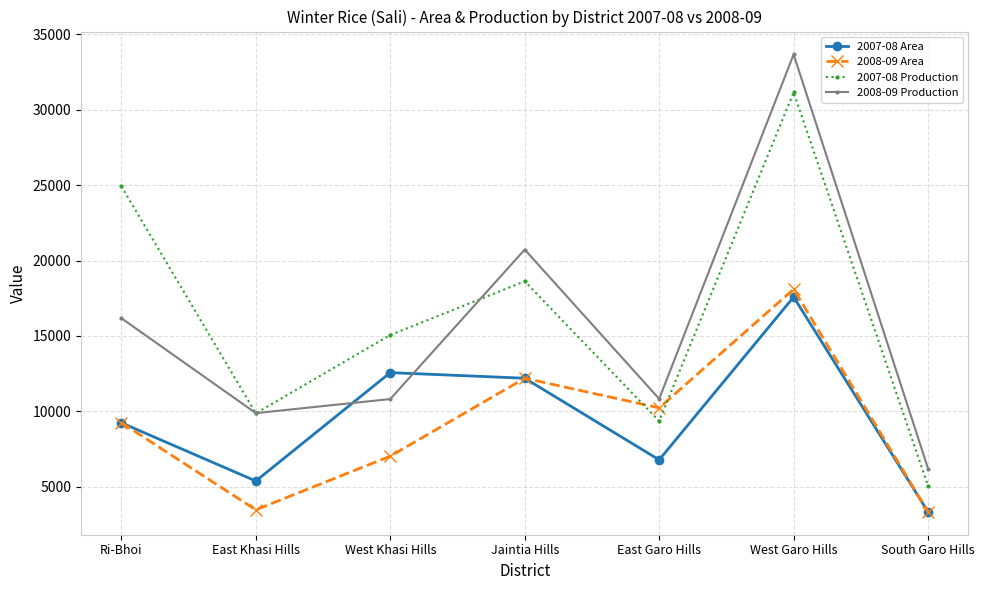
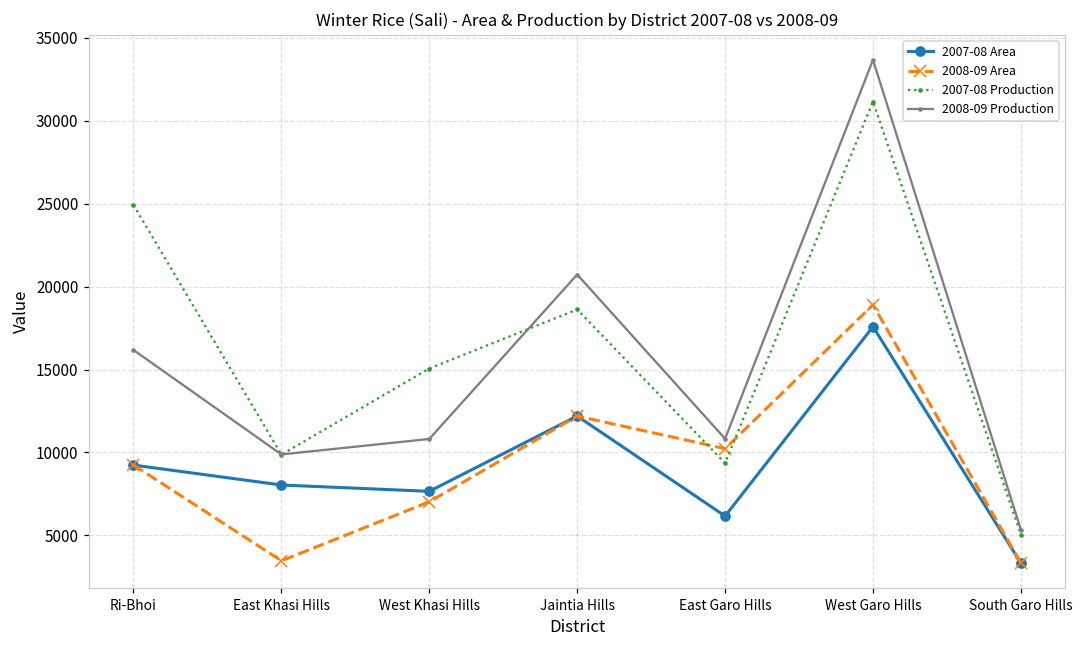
2007-08 Area, East Khasi Hills: 5400 -> 8000
2007-08 Area, West Khasi Hills: 12600 -> 7700
2007-08 Area, East Garo Hills: 6800 -> 6200
2008-09 Area, West Garo Hills: 18100 -> 18900
2008-09 Production, South Garo Hills: 6200 -> 5300
